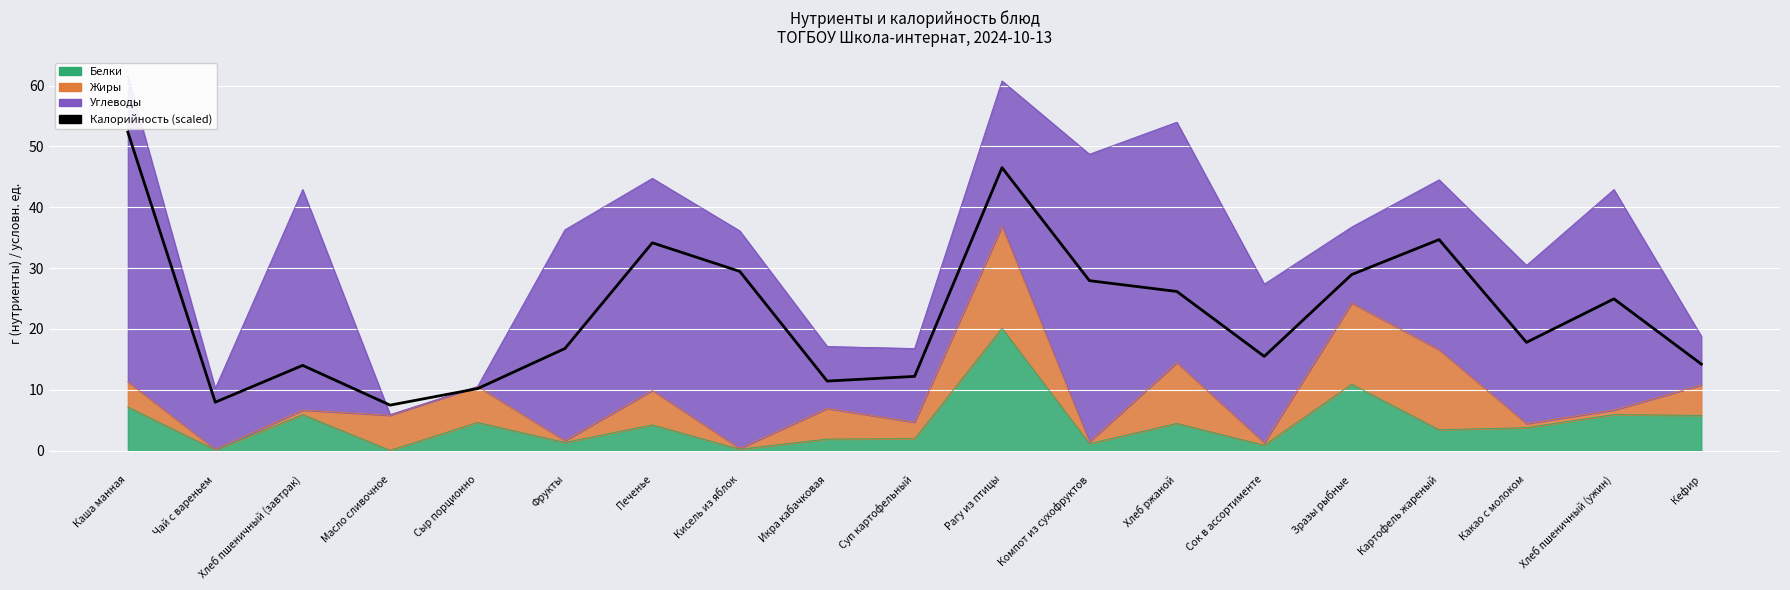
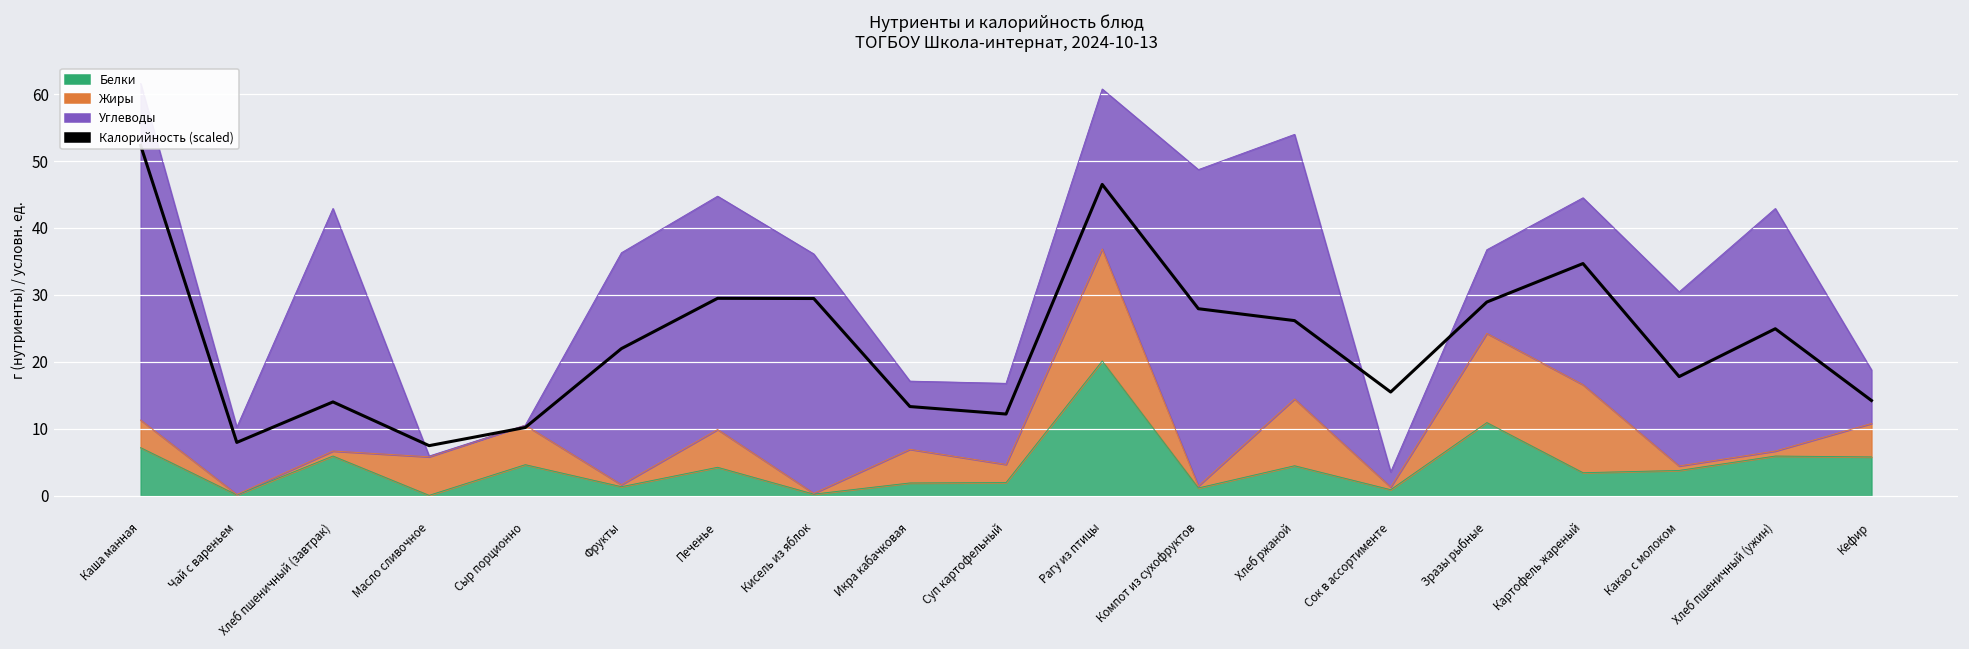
Калорийность (scaled), Фрукты: 17 -> 22
Калорийность (scaled), Печенье: 34 -> 29
Калорийность (scaled), Икра кабачковая: 11 -> 13
Углеводы, Сок в ассортименте: 26 -> 2
